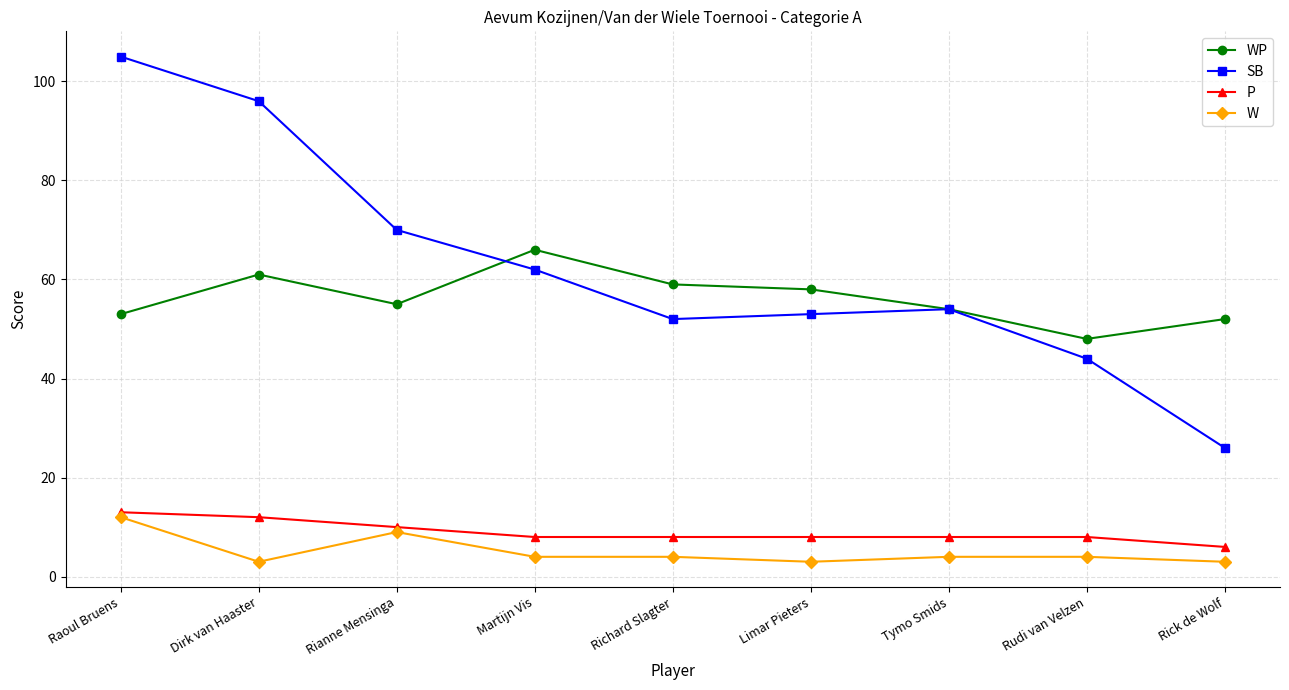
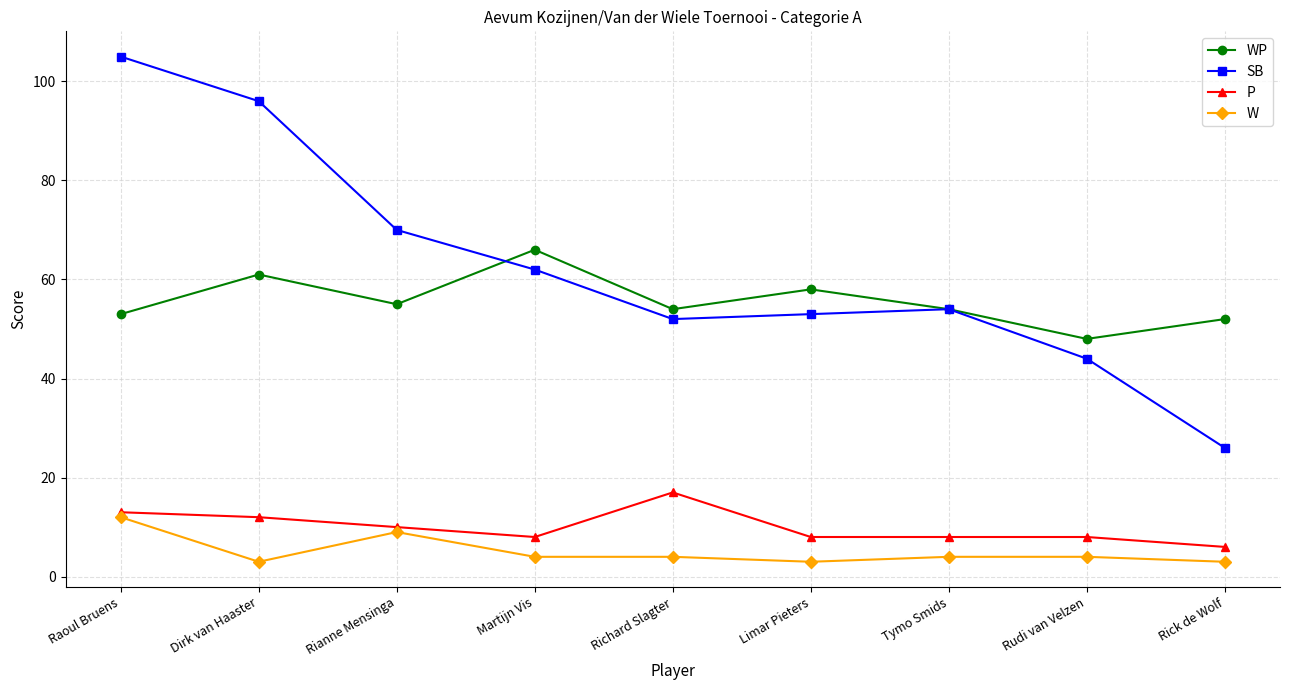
WP, Richard Slagter: 59 -> 54
P, Richard Slagter: 8 -> 17
